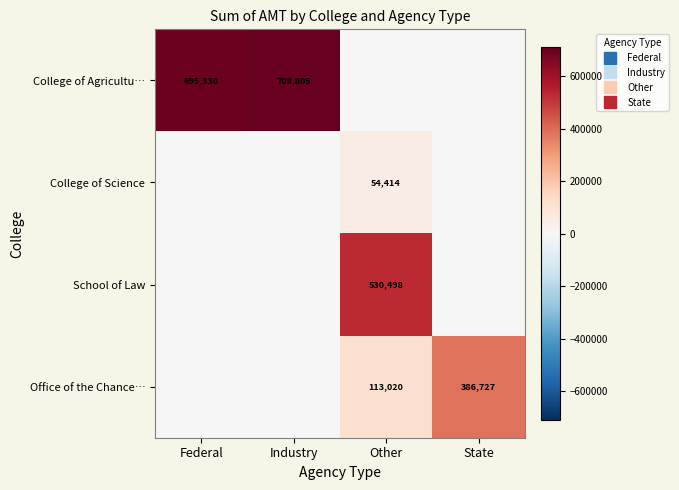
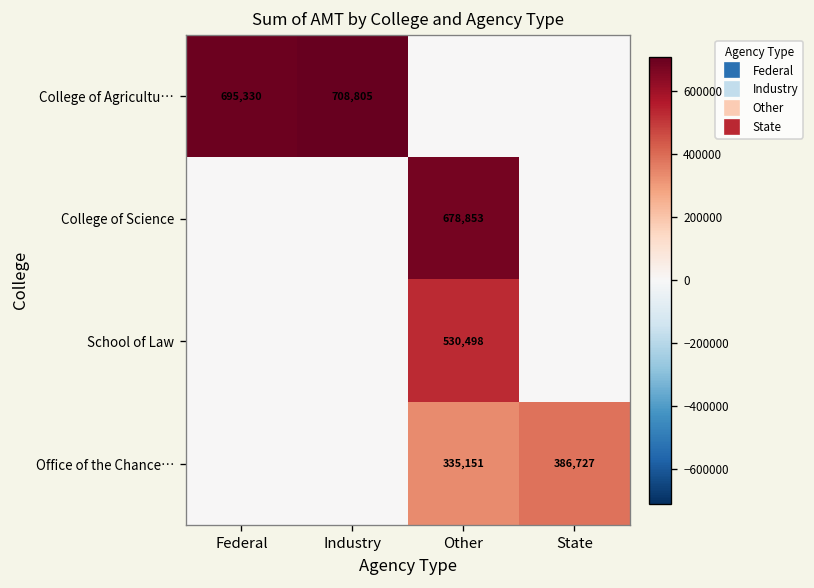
College of Science, Other: 54,414 -> 678,853
Office of the Chance…, Other: 113,020 -> 335,151
